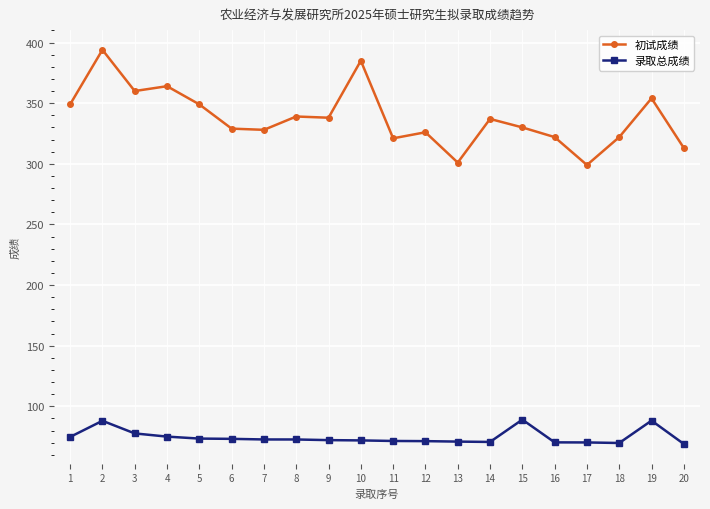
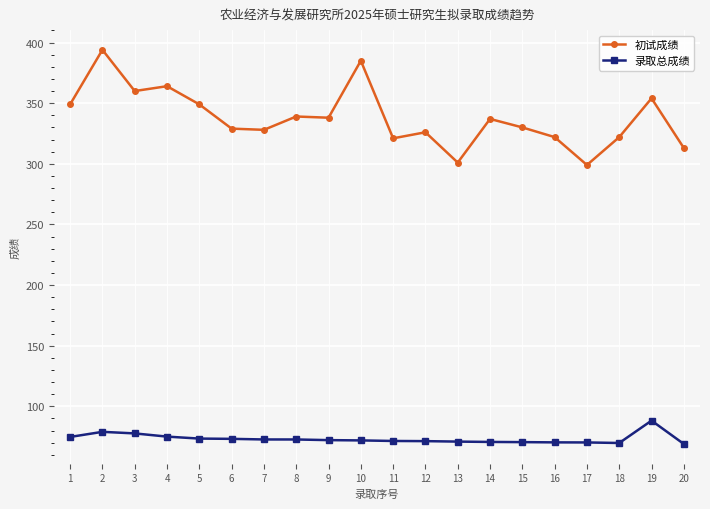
录取总成绩, 2: 88 -> 79
录取总成绩, 15: 89 -> 70
